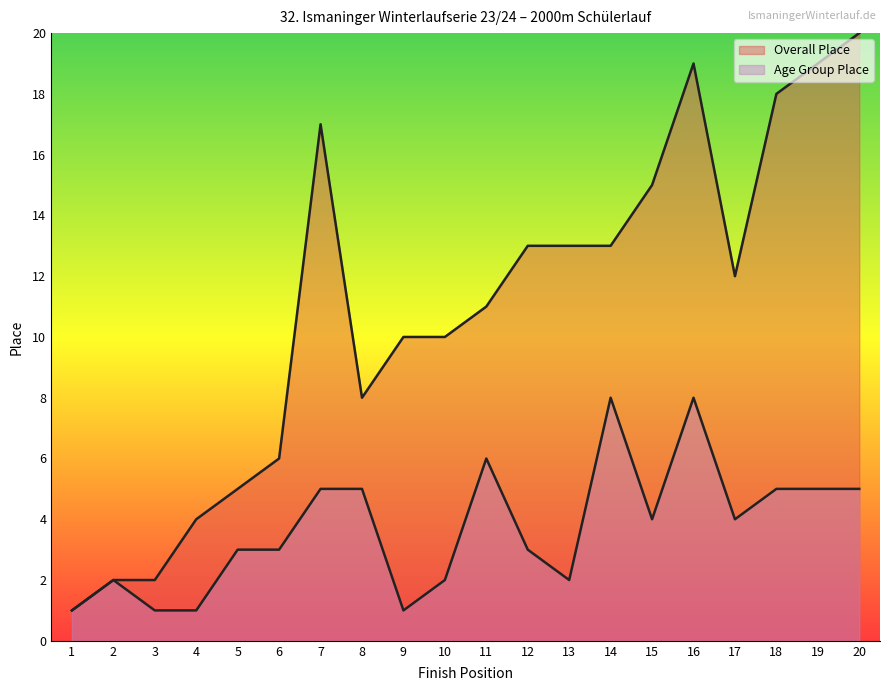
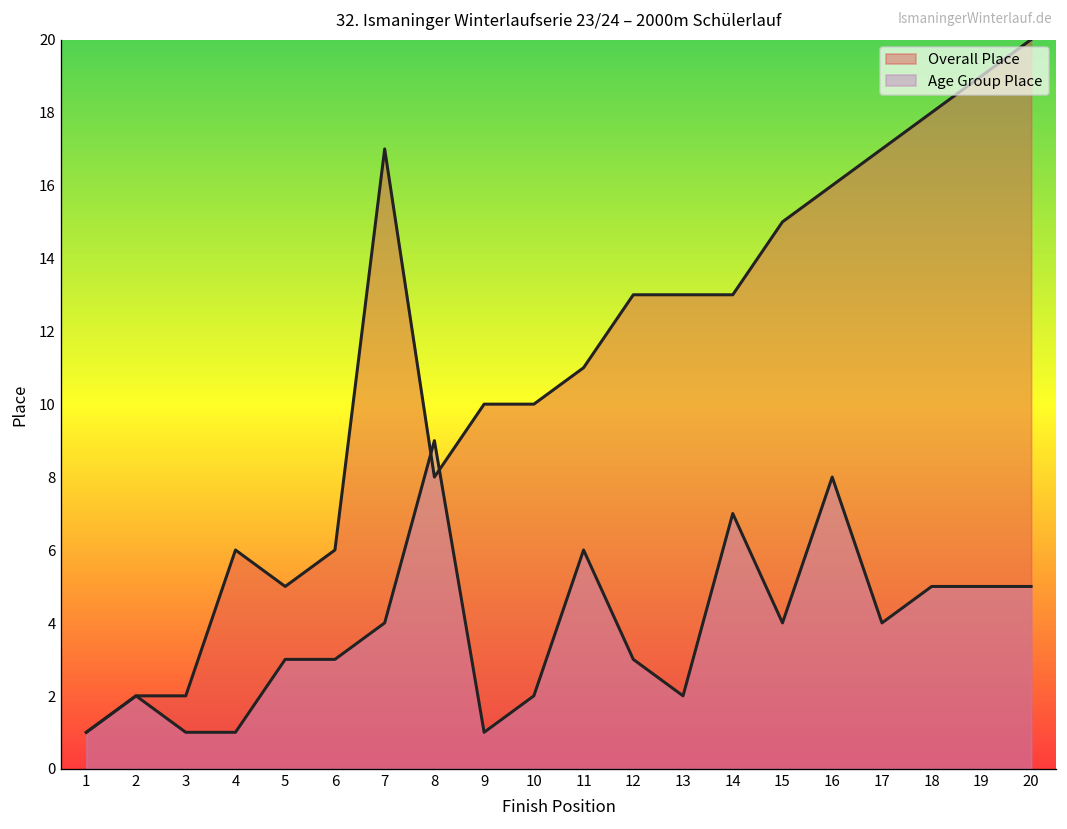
Overall Place, 4: 4 -> 6
Age Group Place, 7: 5 -> 4
Age Group Place, 8: 5 -> 9
Age Group Place, 14: 8 -> 7
Overall Place, 16: 19 -> 16
Overall Place, 17: 12 -> 17
